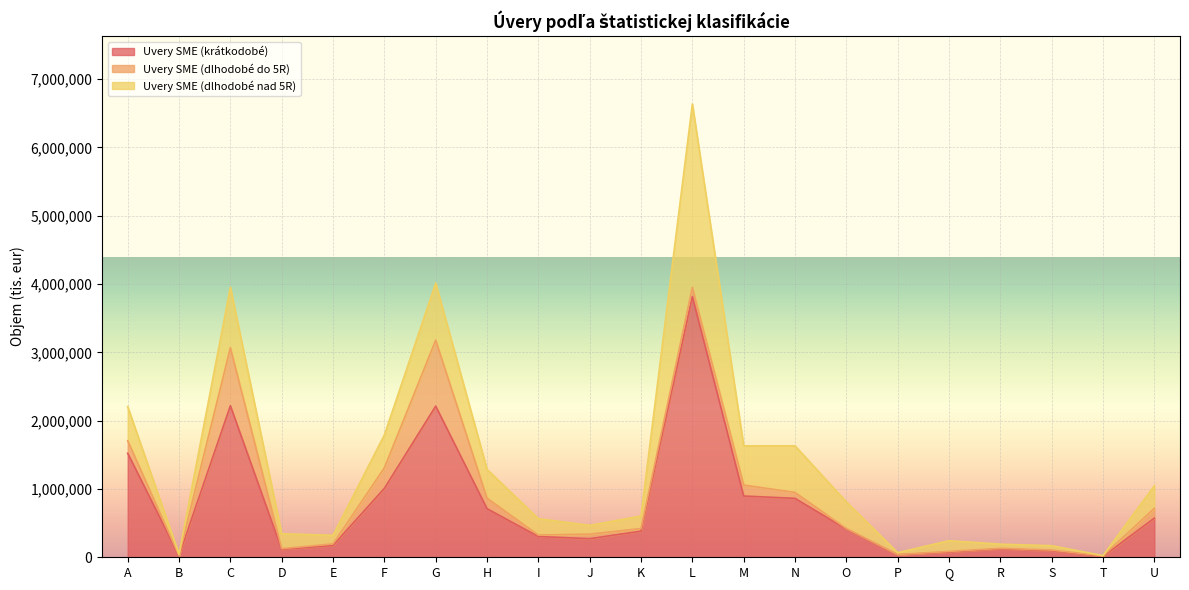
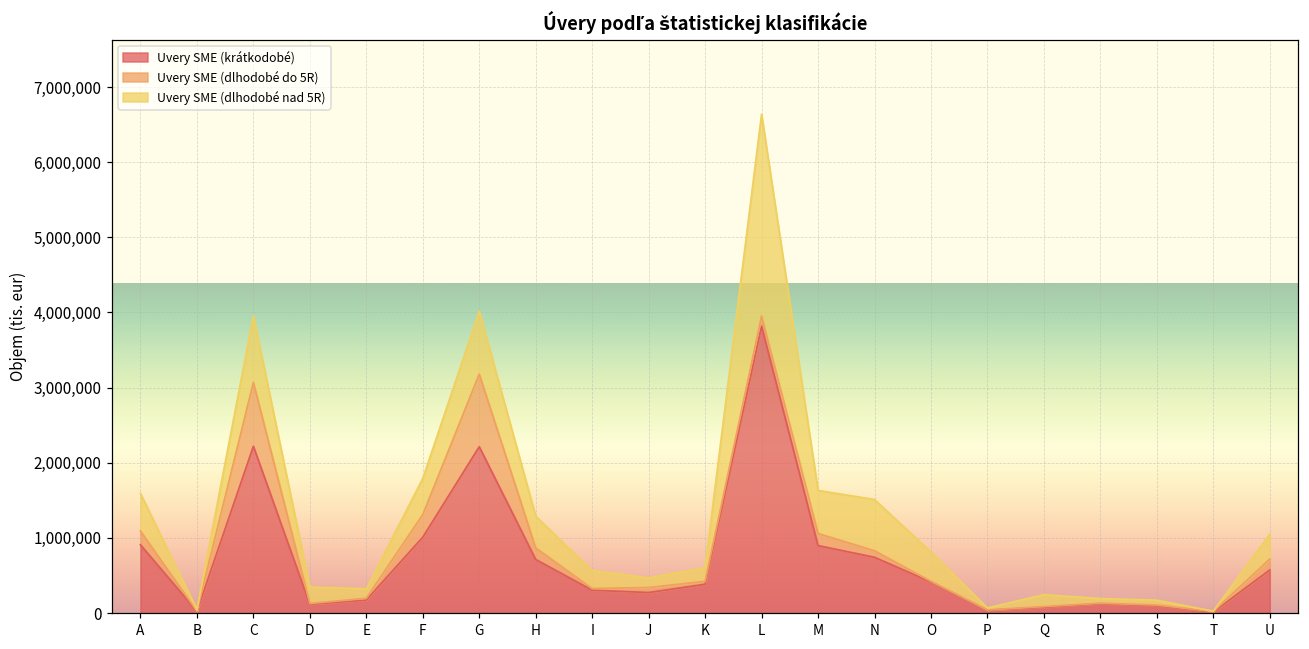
Uvery SME (krátkodobé), A: 1,500,000 -> 900,000
Uvery SME (krátkodobé), N: 900,000 -> 700,000
